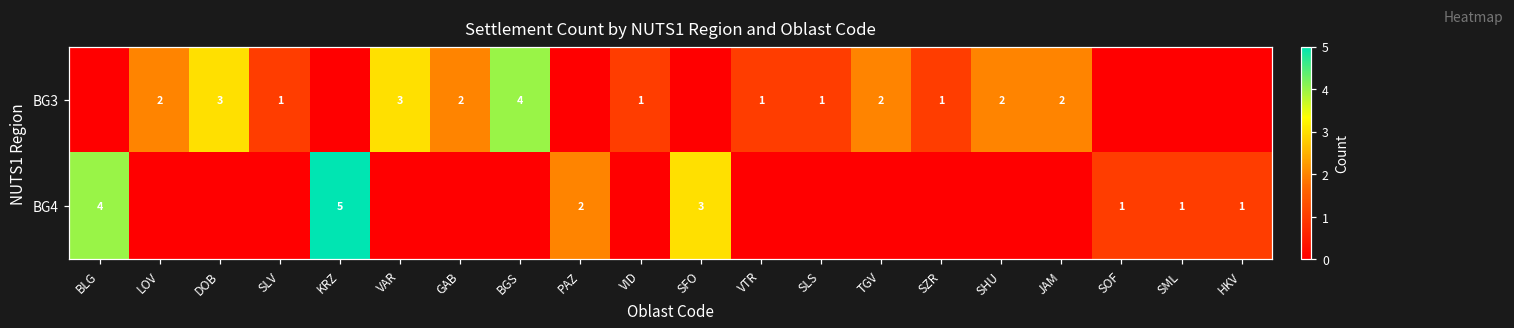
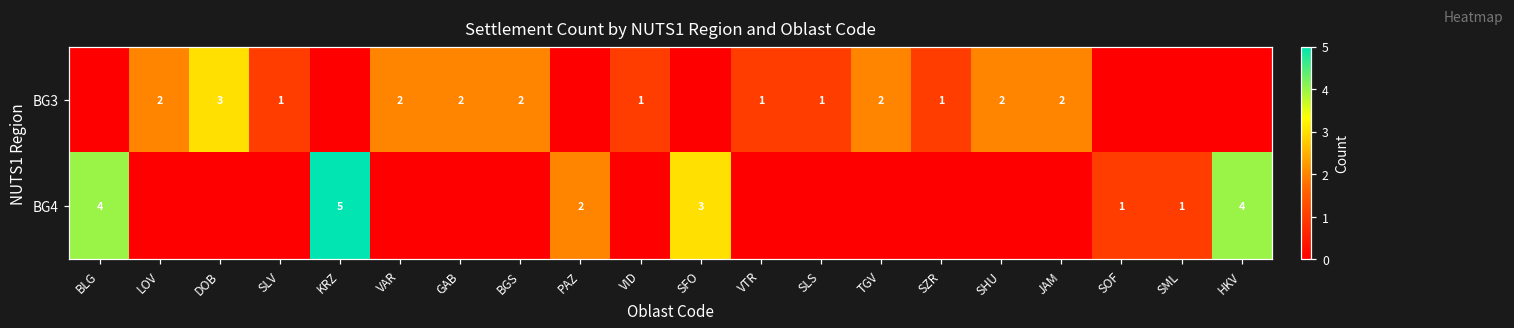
BG3, VAR: 3 -> 2
BG3, BGS: 4 -> 2
BG4, HKV: 1 -> 4
